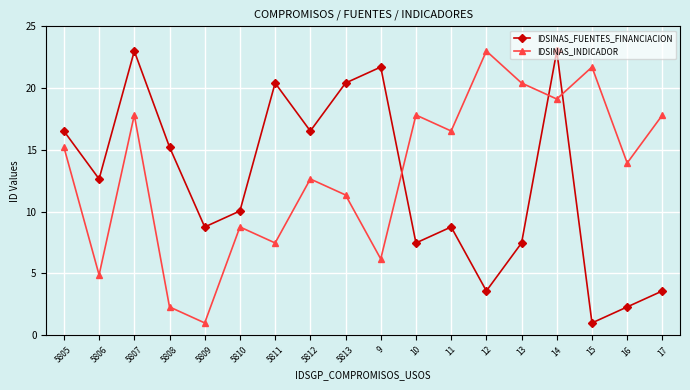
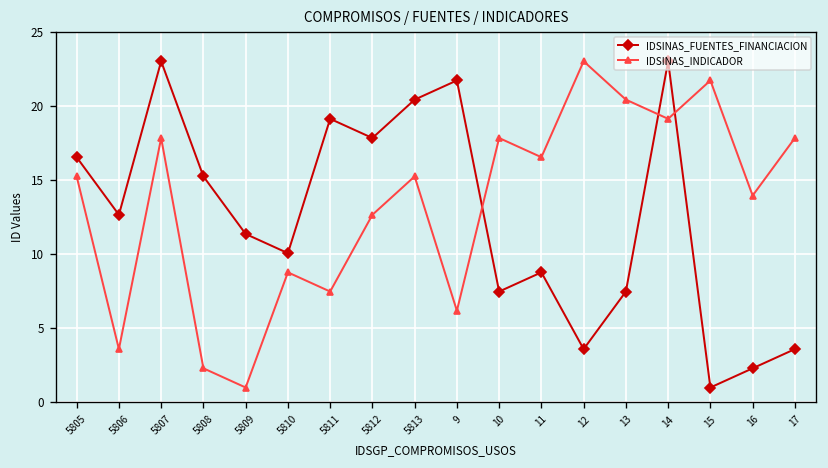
IDSINAS_INDICADOR, 5806: 4.9 -> 3.6
IDSINAS_FUENTES_FINANCIACION, 5809: 8.8 -> 11.4
IDSINAS_FUENTES_FINANCIACION, 5811: 20.4 -> 19.1
IDSINAS_FUENTES_FINANCIACION, 5812: 16.5 -> 17.8
IDSINAS_INDICADOR, 5813: 11.4 -> 15.2
